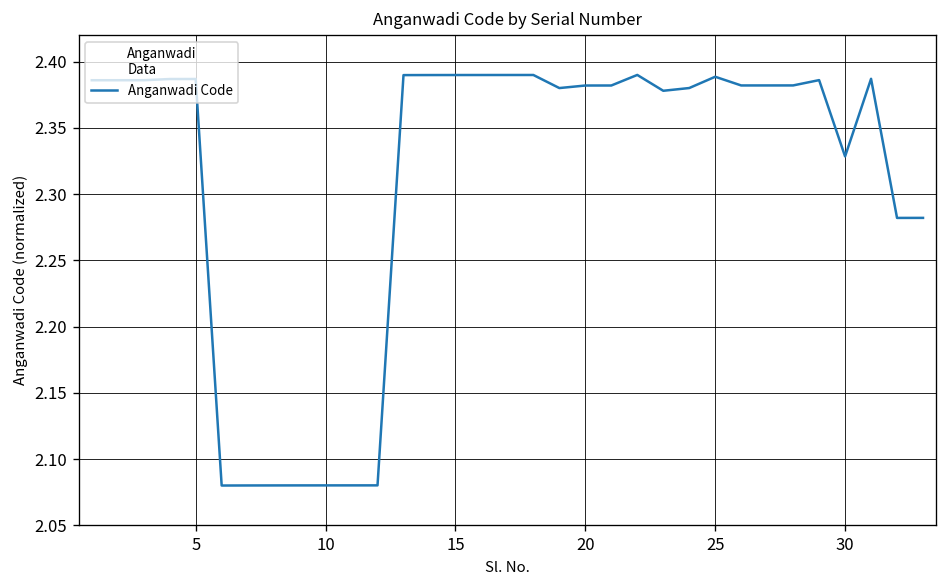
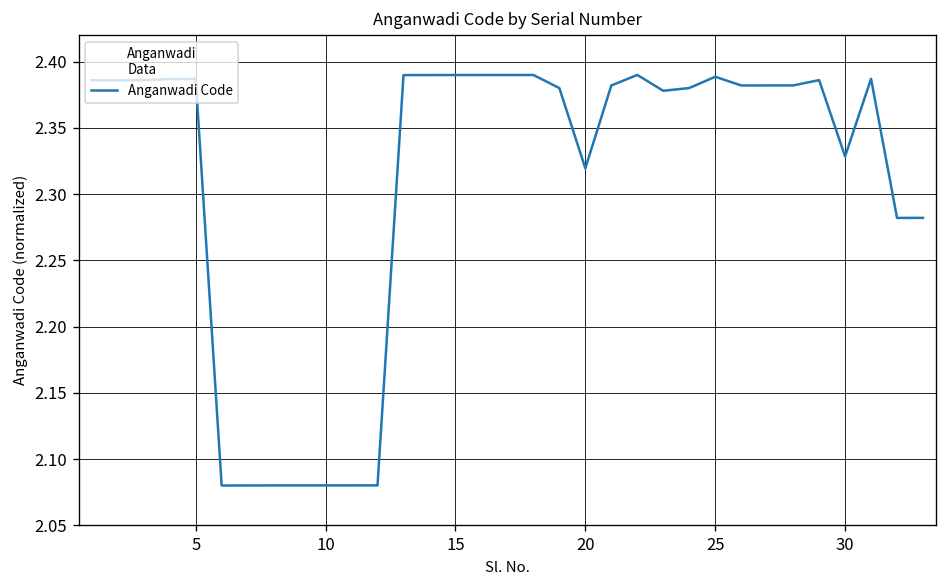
20: 2.382 -> 2.319
